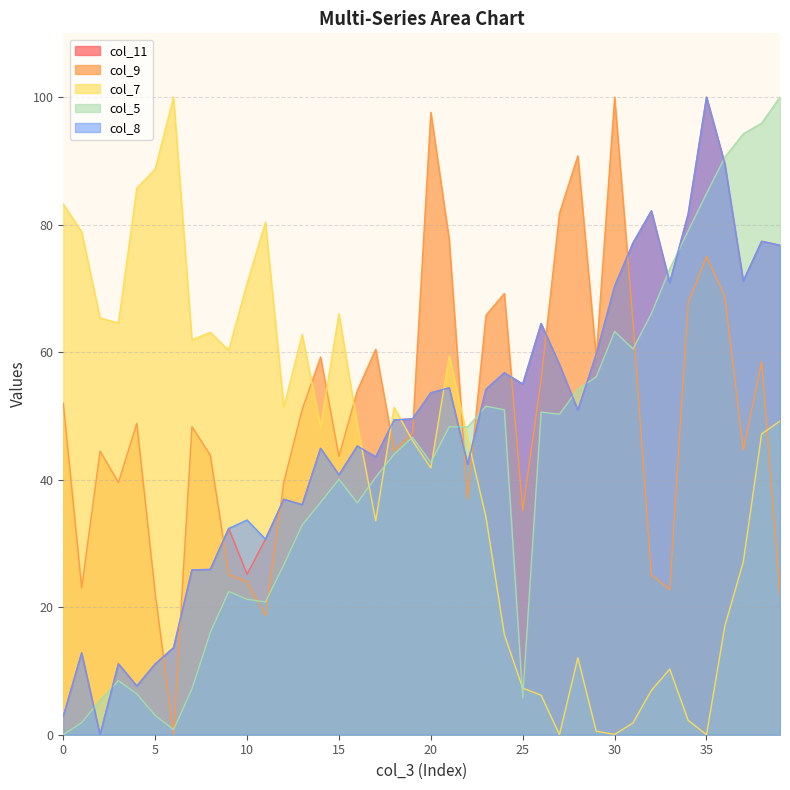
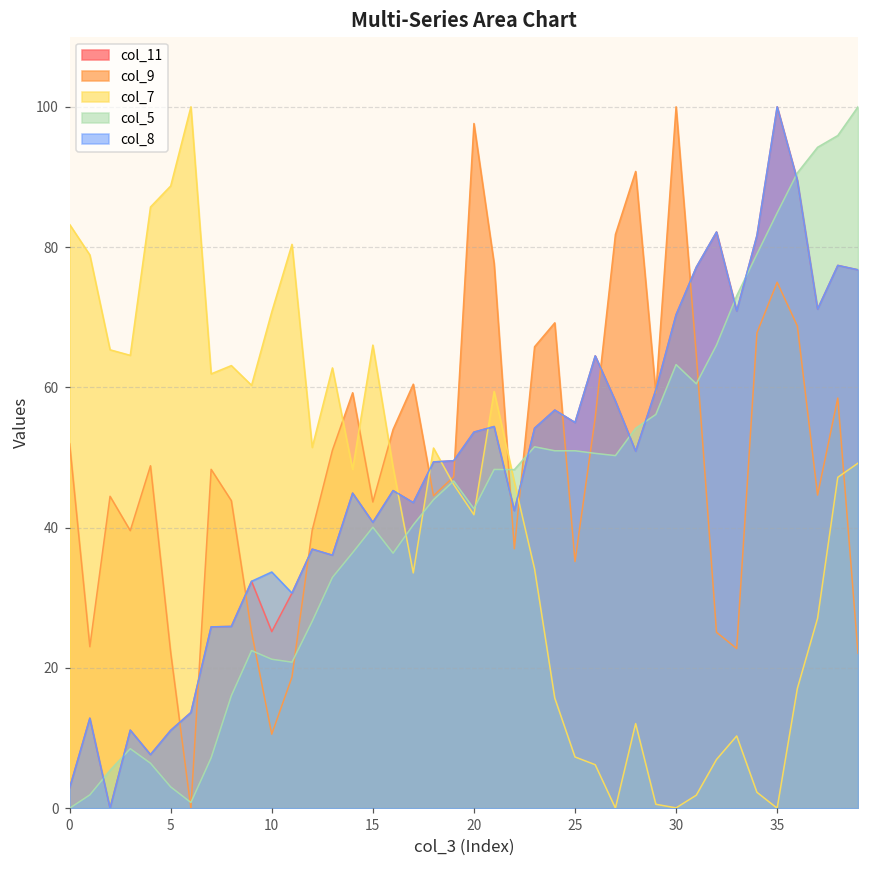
col_9, 10: 24 -> 11
col_5, 25: 6 -> 51
